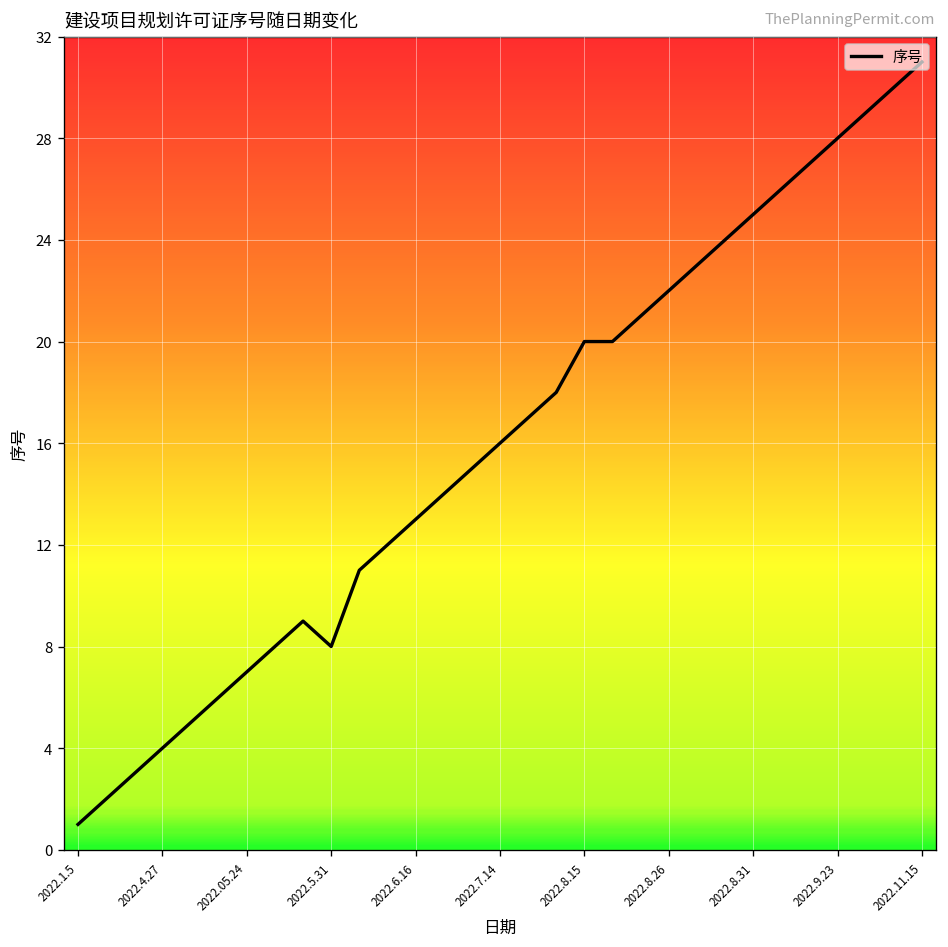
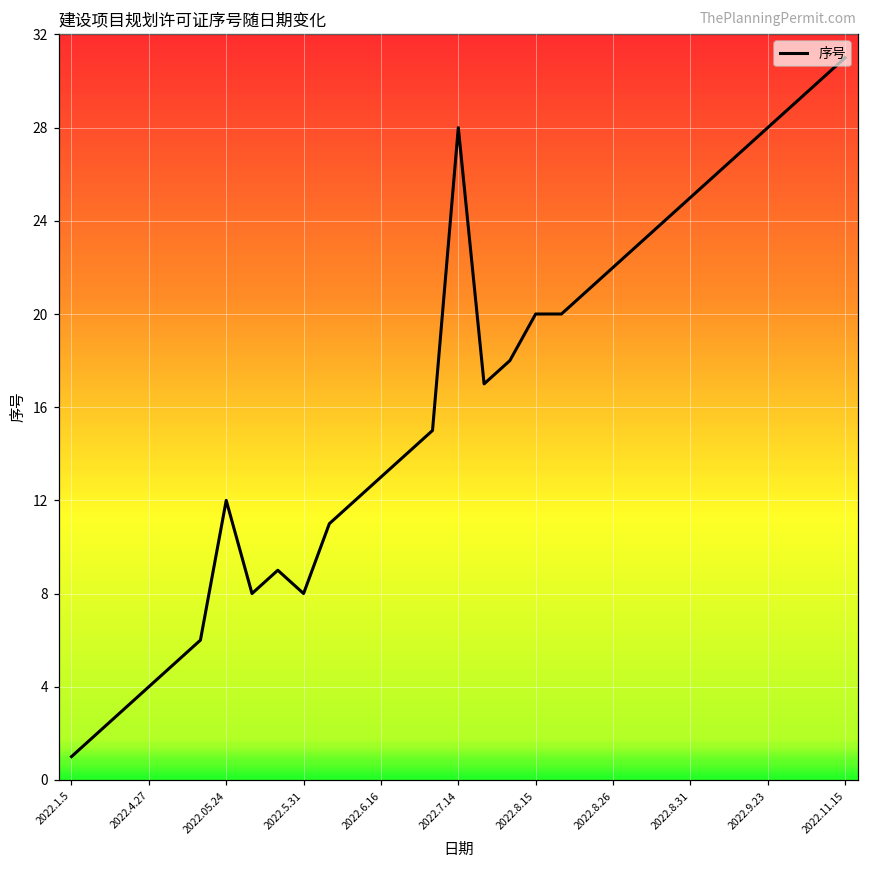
2022.05.24: 7 -> 12
2022.7.14: 16 -> 28
